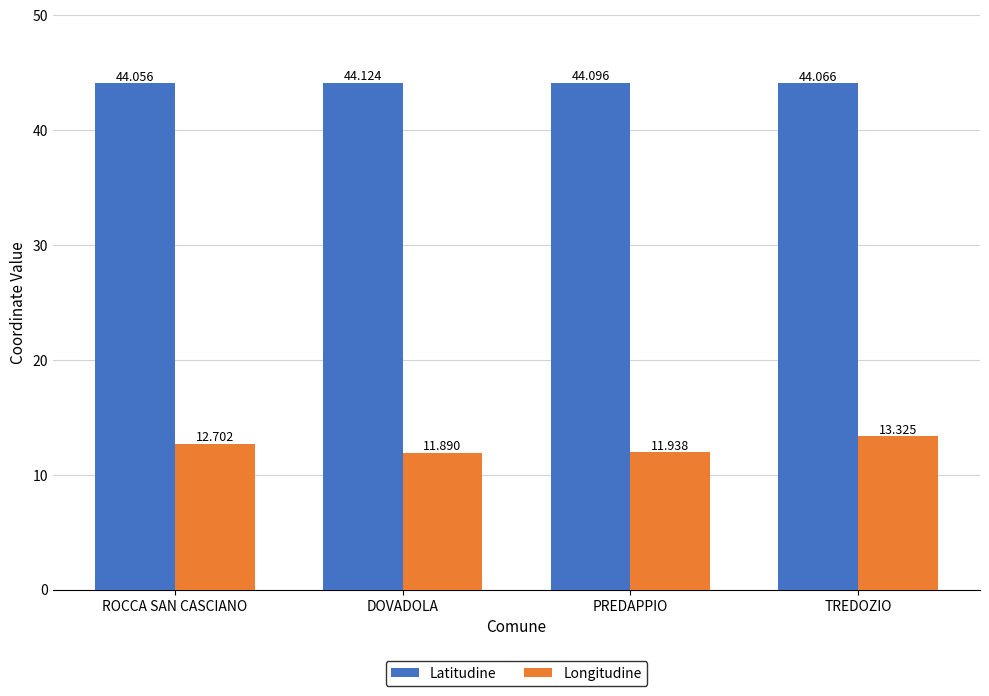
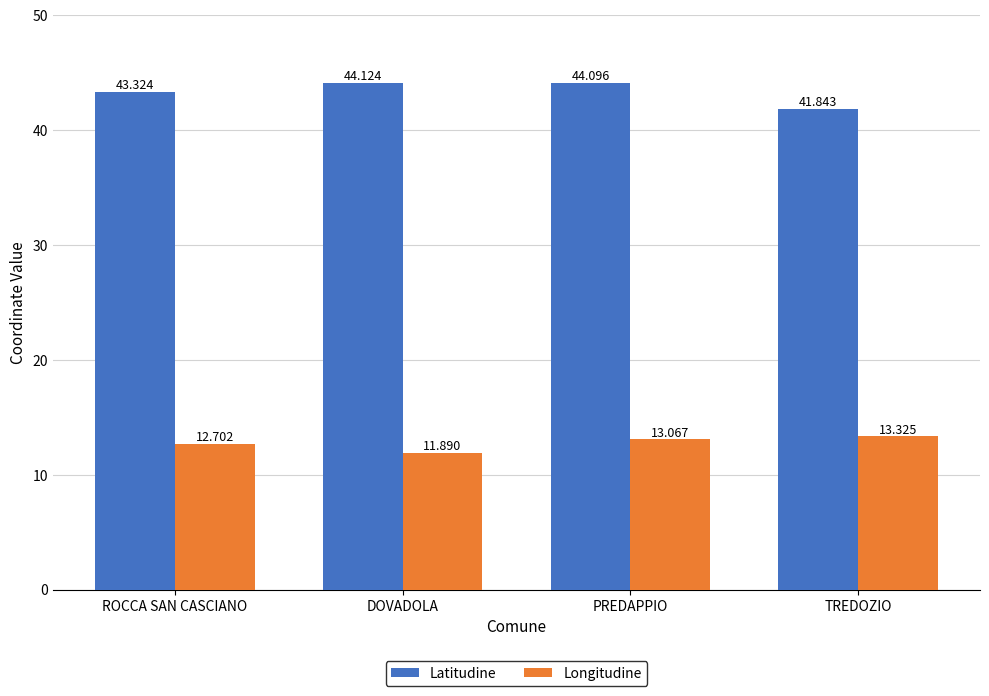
Latitudine, ROCCA SAN CASCIANO: 44.056 -> 43.324
Longitudine, PREDAPPIO: 11.938 -> 13.067
Latitudine, TREDOZIO: 44.066 -> 41.843
